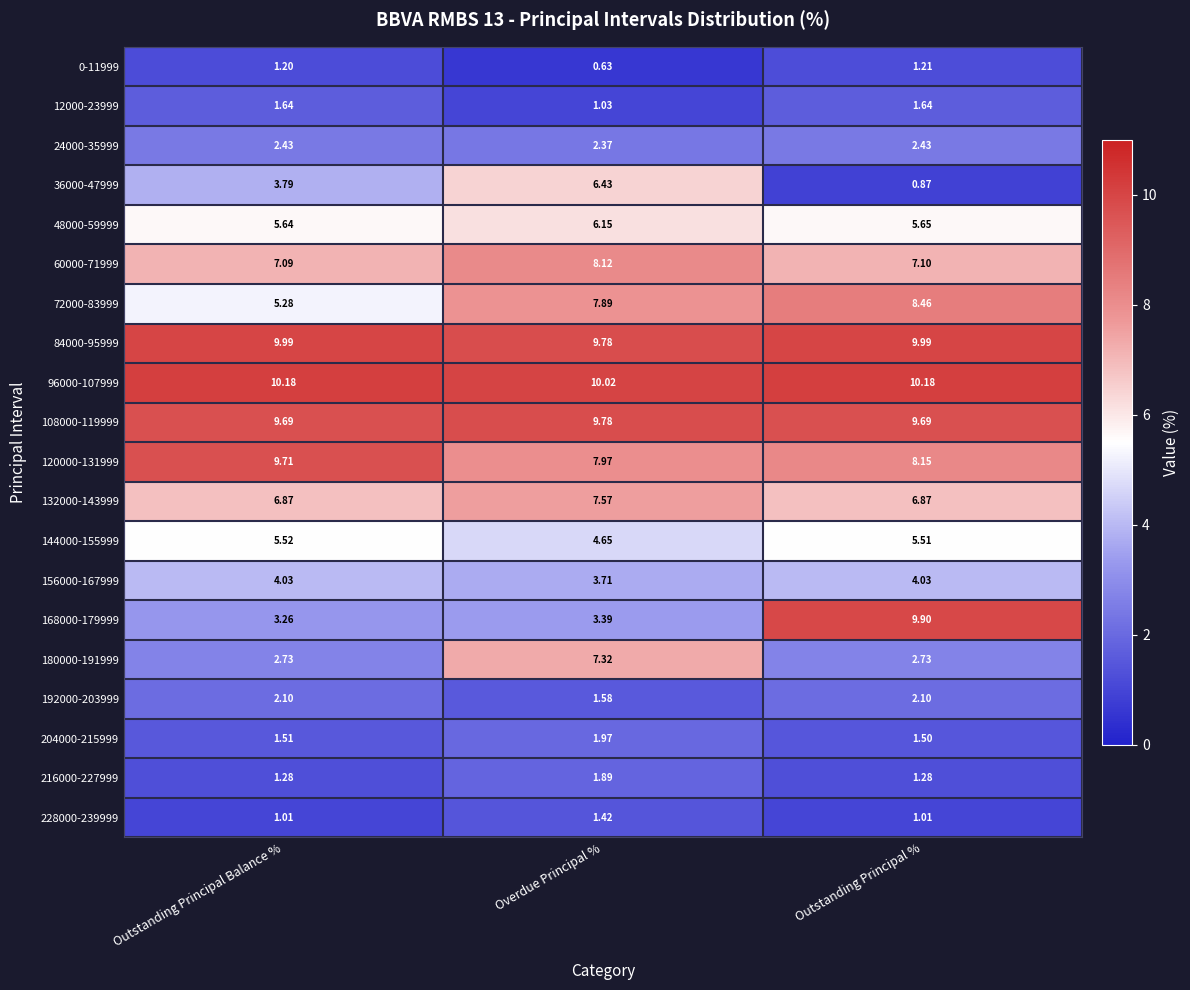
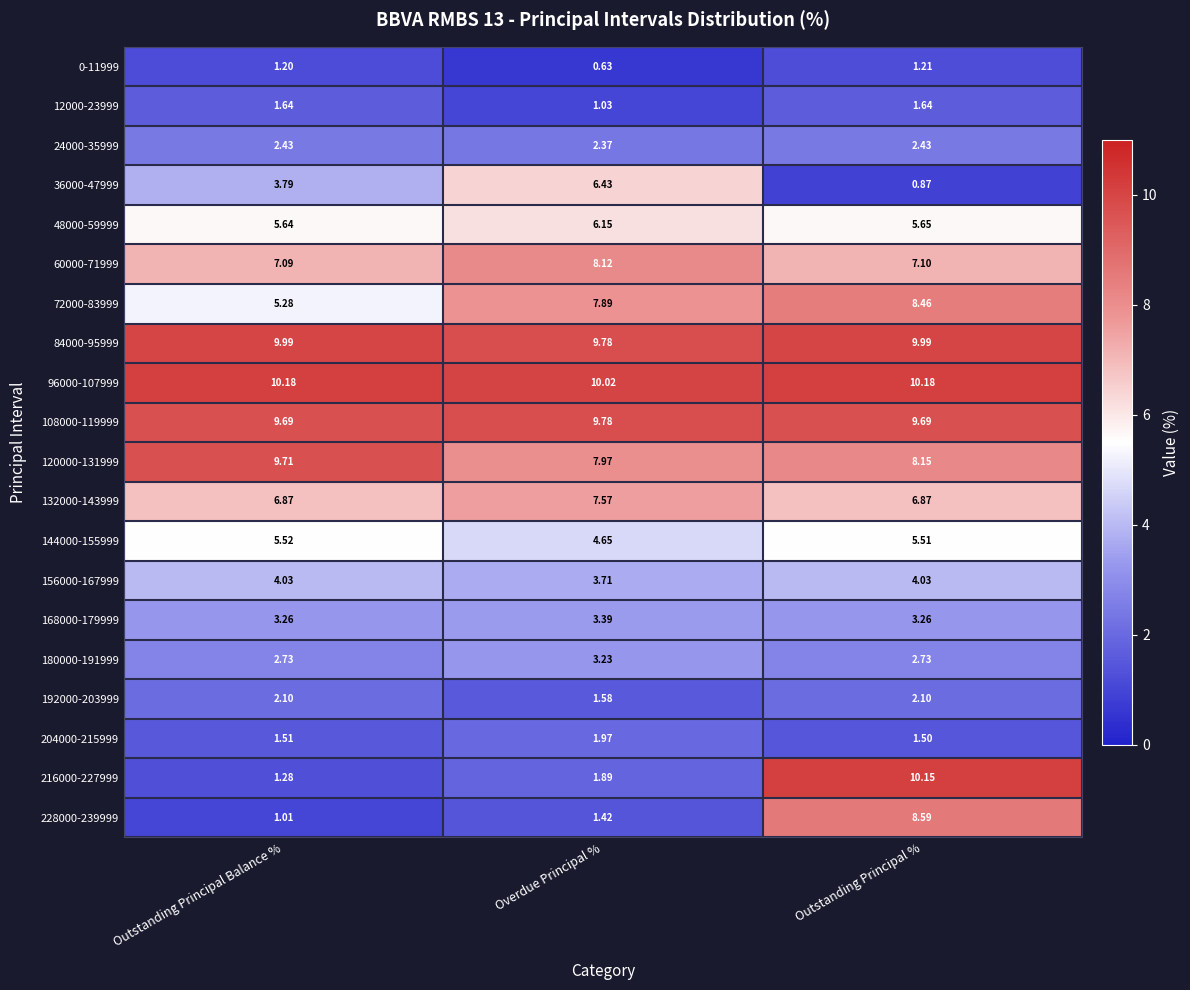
168000-179999, Outstanding Principal %: 9.90 -> 3.26
180000-191999, Overdue Principal %: 7.32 -> 3.23
216000-227999, Outstanding Principal %: 1.28 -> 10.15
228000-239999, Outstanding Principal %: 1.01 -> 8.59
